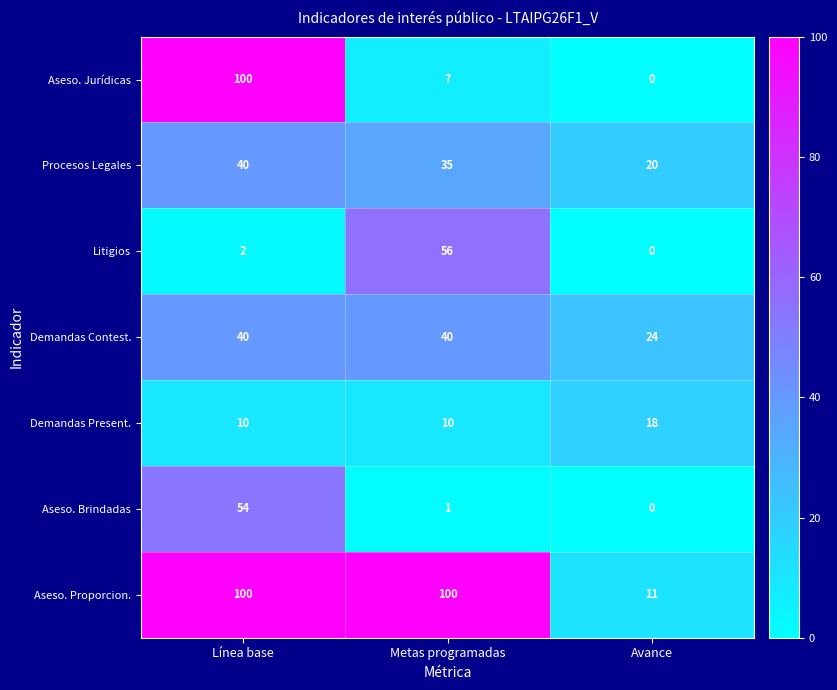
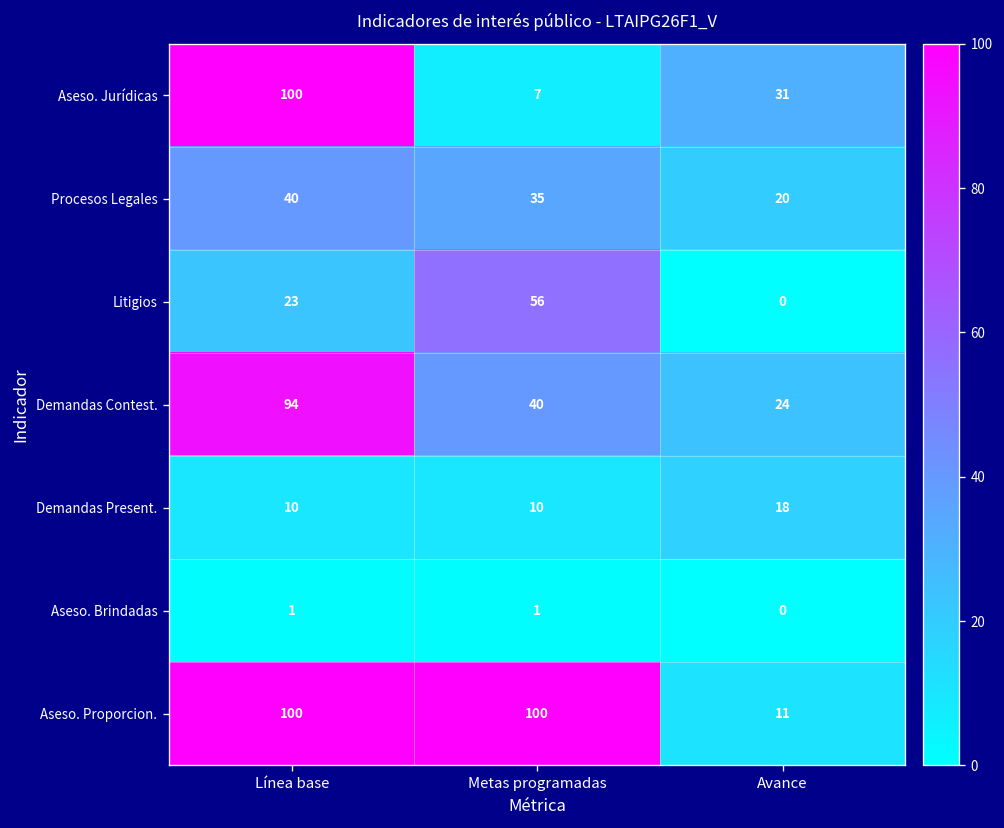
Aseso. Jurídicas, Avance: 0 -> 31
Litigios, Línea base: 2 -> 23
Demandas Contest., Línea base: 40 -> 94
Aseso. Brindadas, Línea base: 54 -> 1
